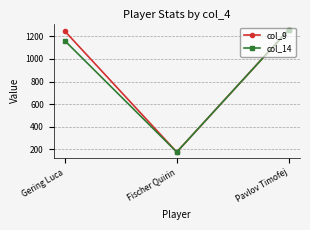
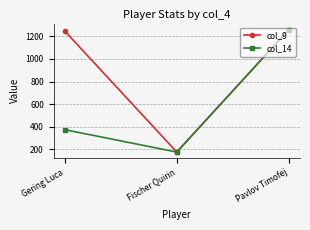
col_14, Gering Luca: 1160 -> 380
